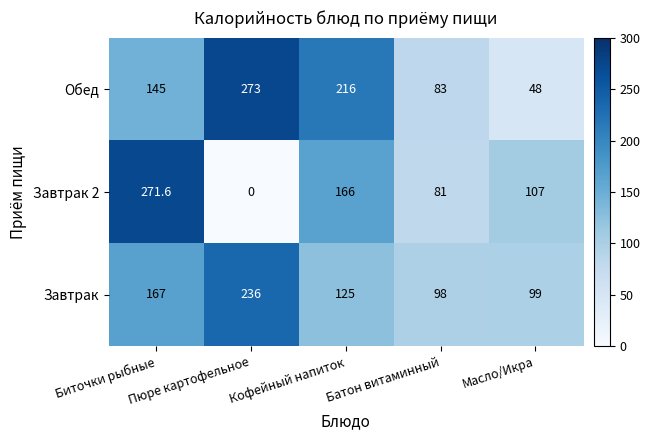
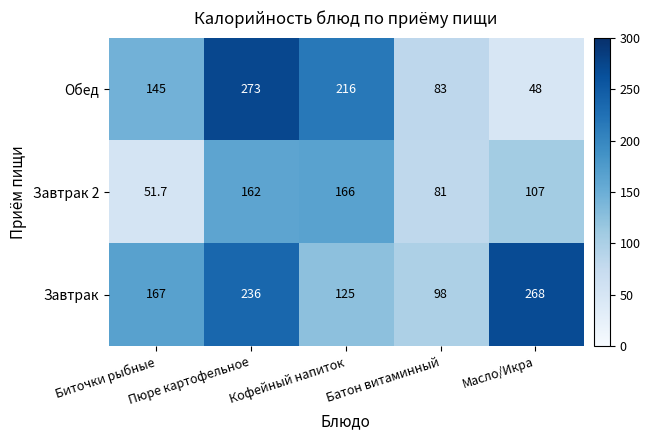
Завтрак 2, Биточки рыбные: 271.6 -> 51.7
Завтрак 2, Пюре картофельное: 0 -> 162
Завтрак, Масло/Икра: 99 -> 268
